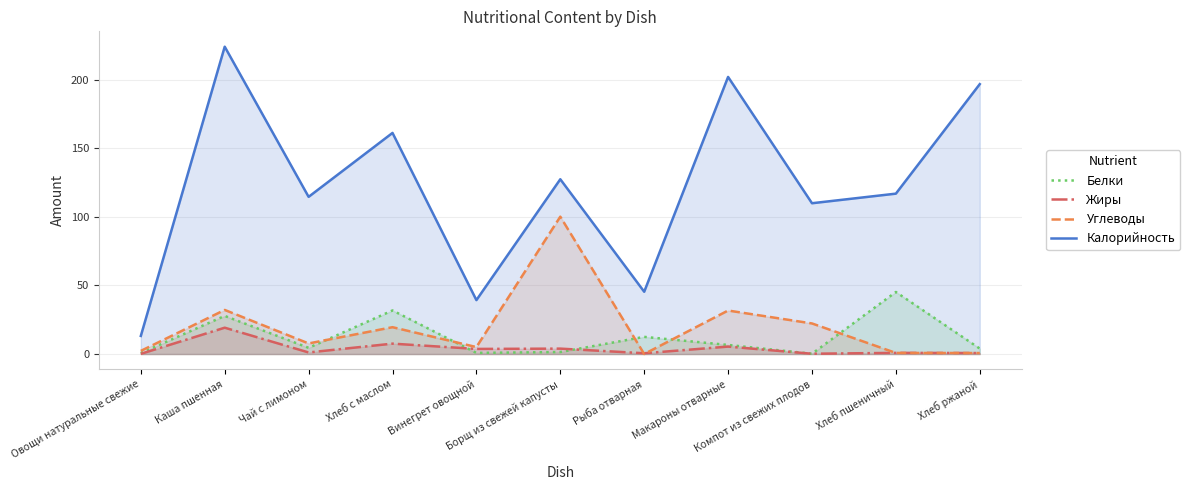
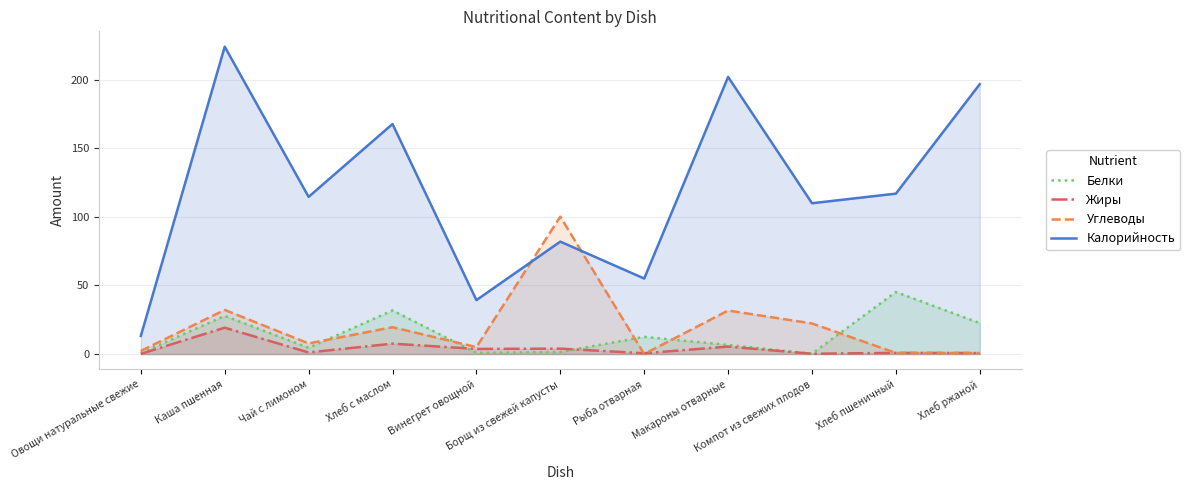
Калорийность, Хлеб с маслом: 161 -> 168
Калорийность, Борщ из свежей капусты: 128 -> 82
Калорийность, Рыба отварная: 45 -> 55
Белки, Хлеб ржаной: 4 -> 23
